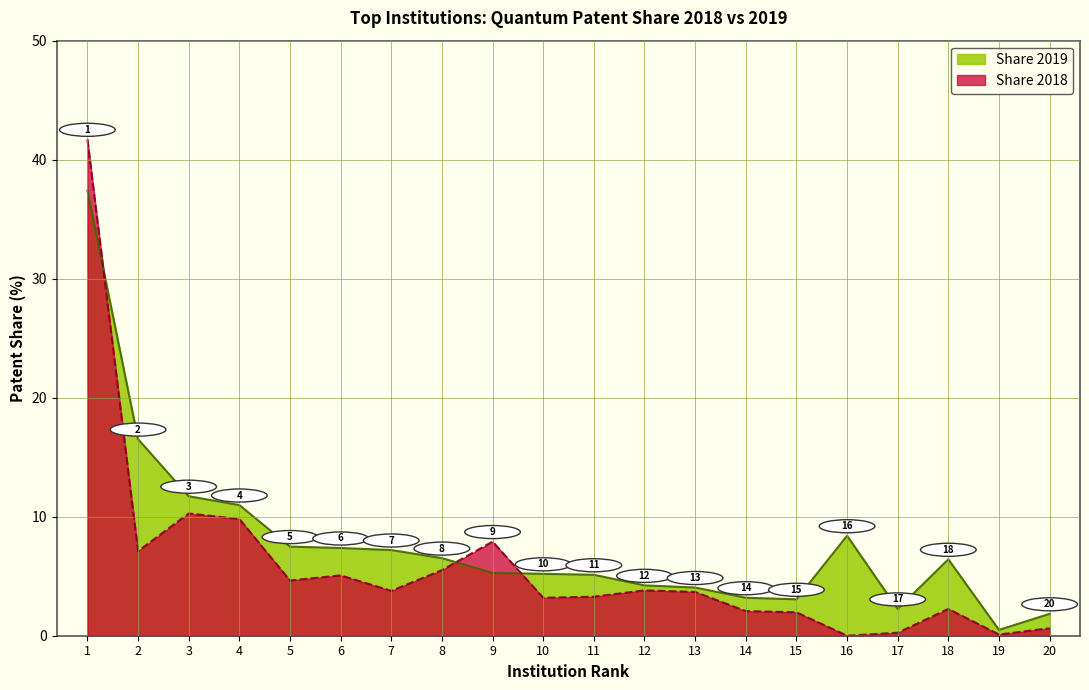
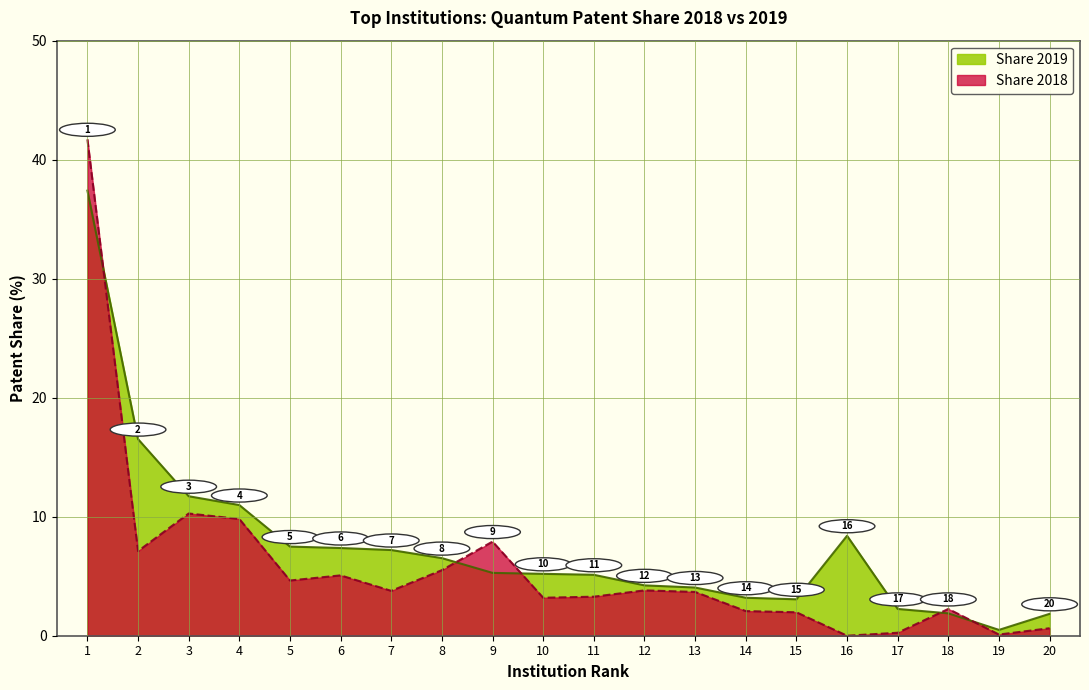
Share 2019, 18: 6.4 -> 1.9
